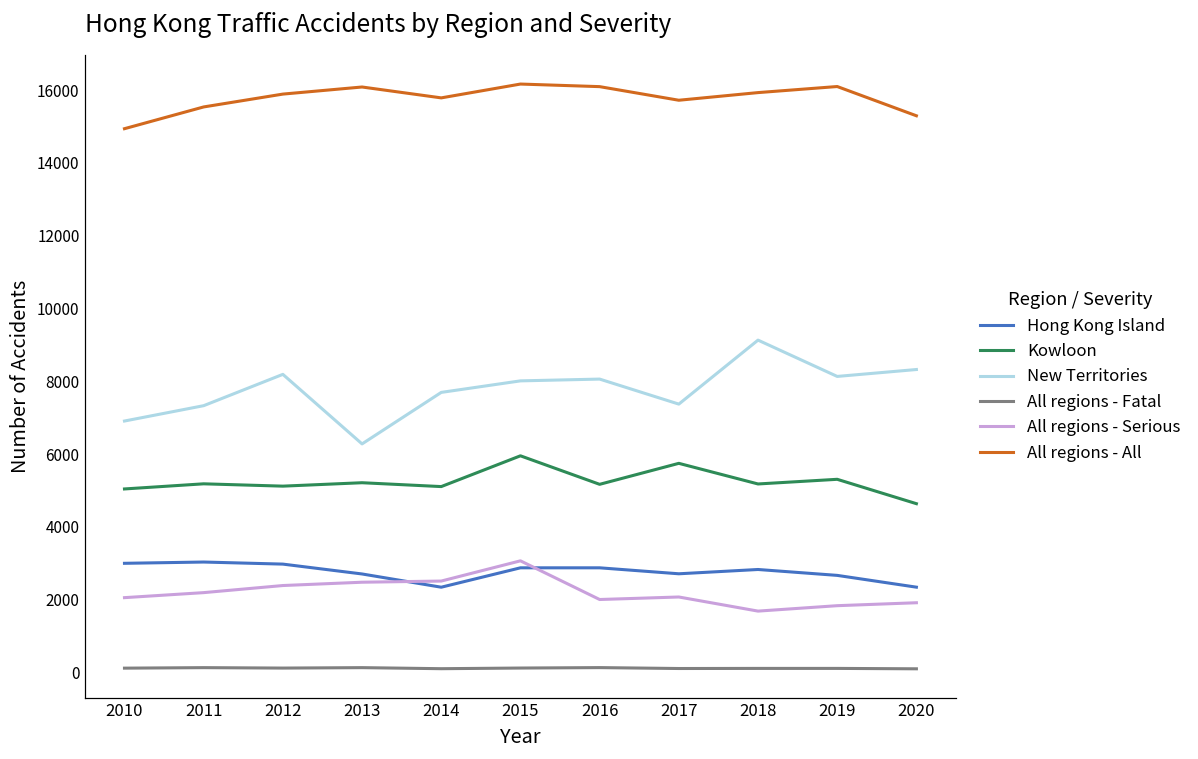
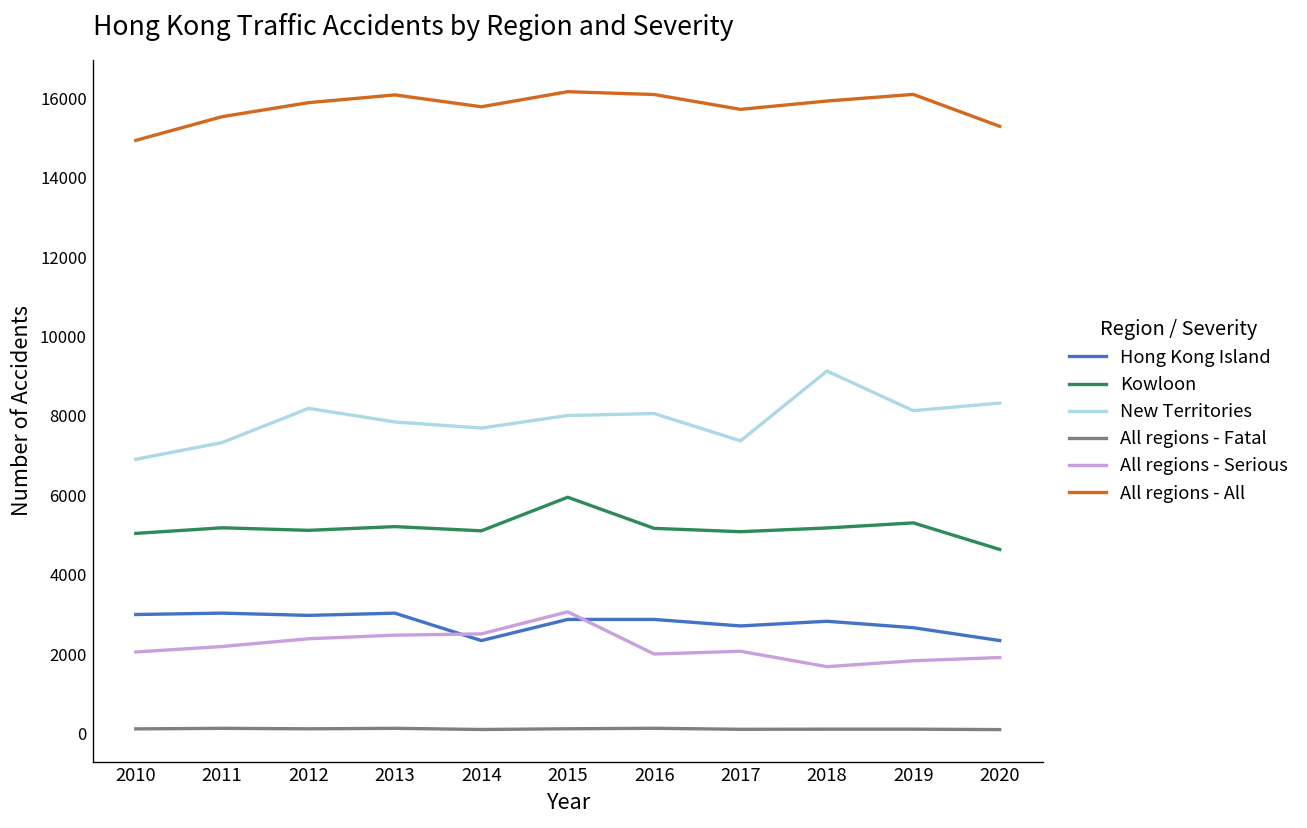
Hong Kong Island, 2013: 2700 -> 3000
New Territories, 2013: 6300 -> 7800
Kowloon, 2017: 5700 -> 5100
